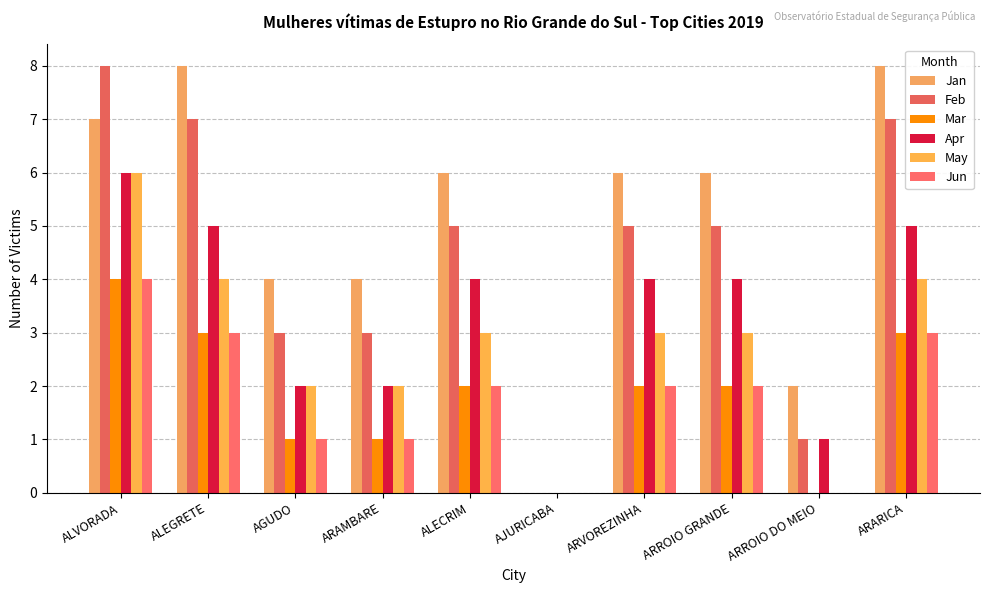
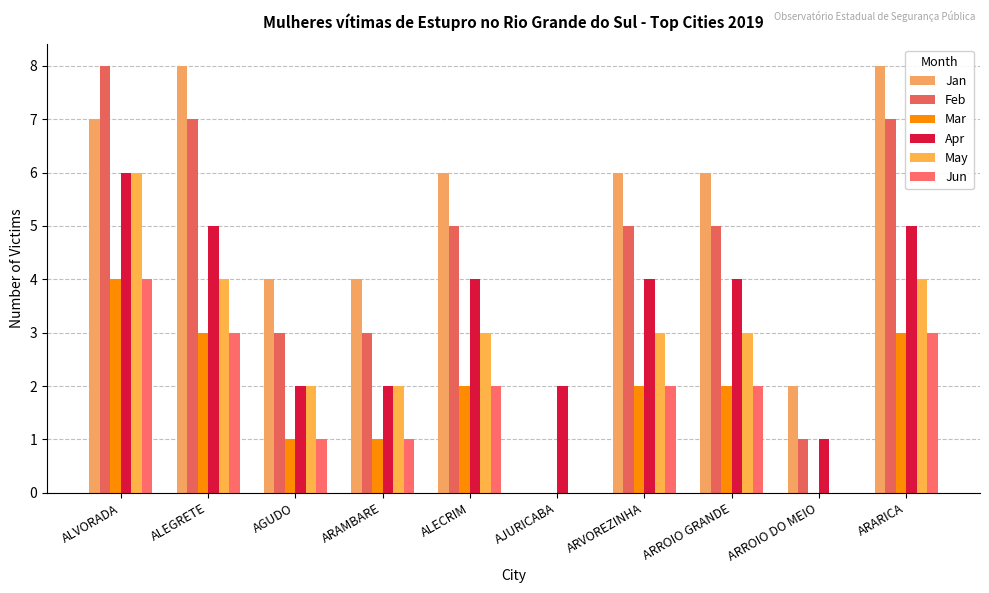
Apr, AJURICABA: 0 -> 2
